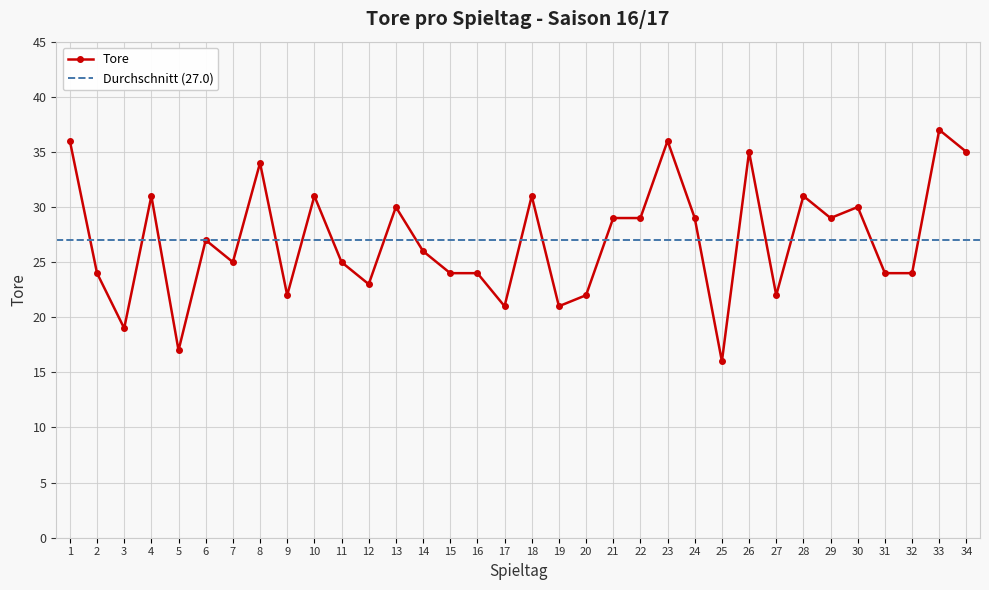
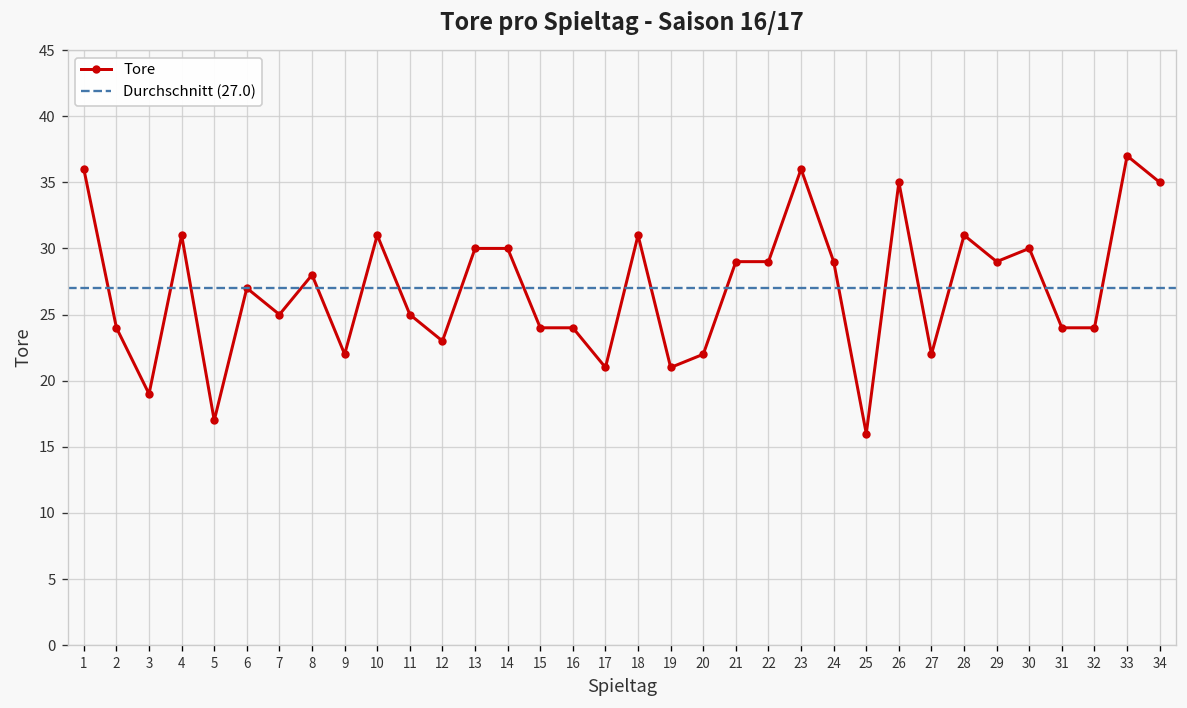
8: 34 -> 28
14: 26 -> 30
